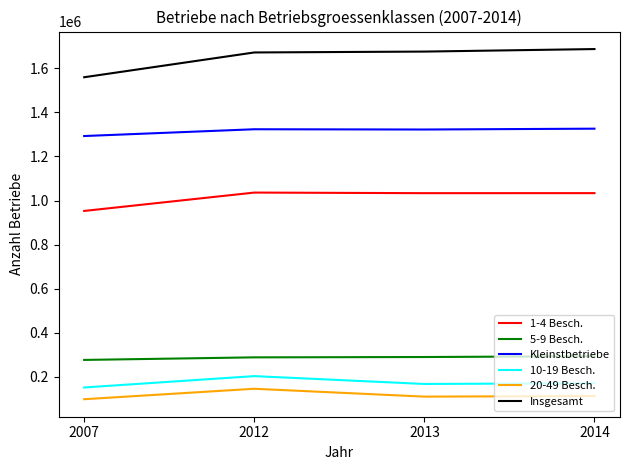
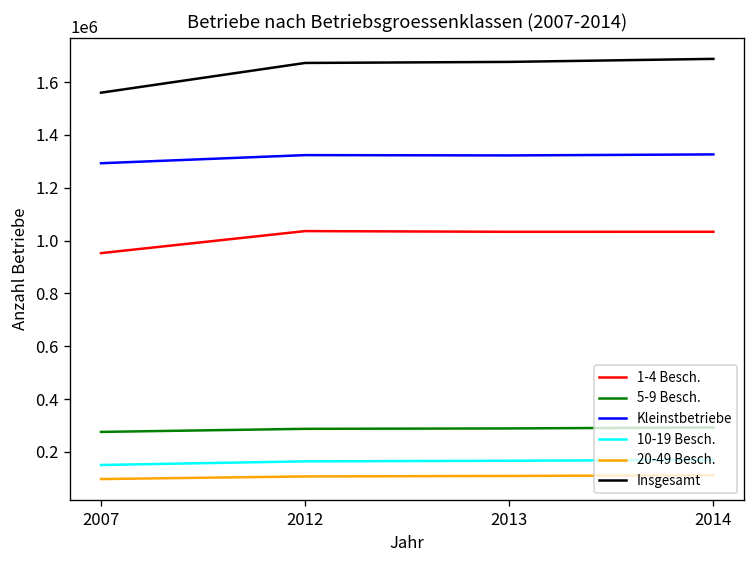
10-19 Besch., 2012: 200000 -> 160000
20-49 Besch., 2012: 140000 -> 110000
